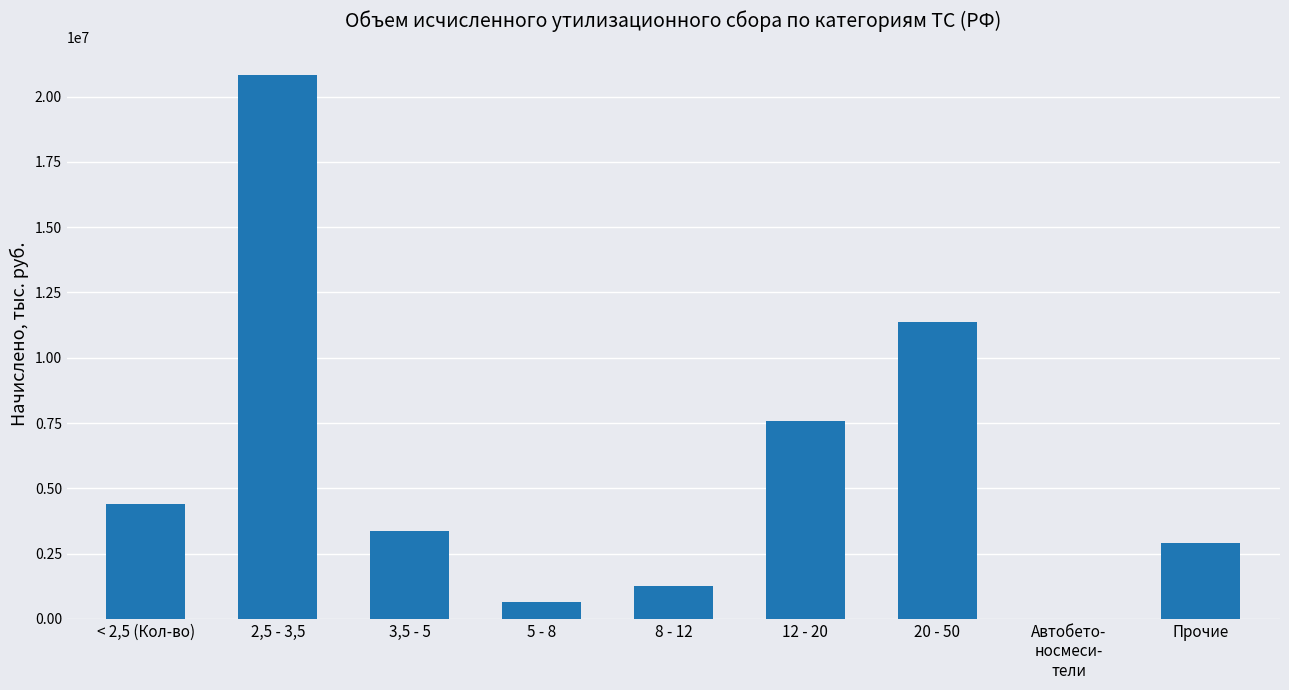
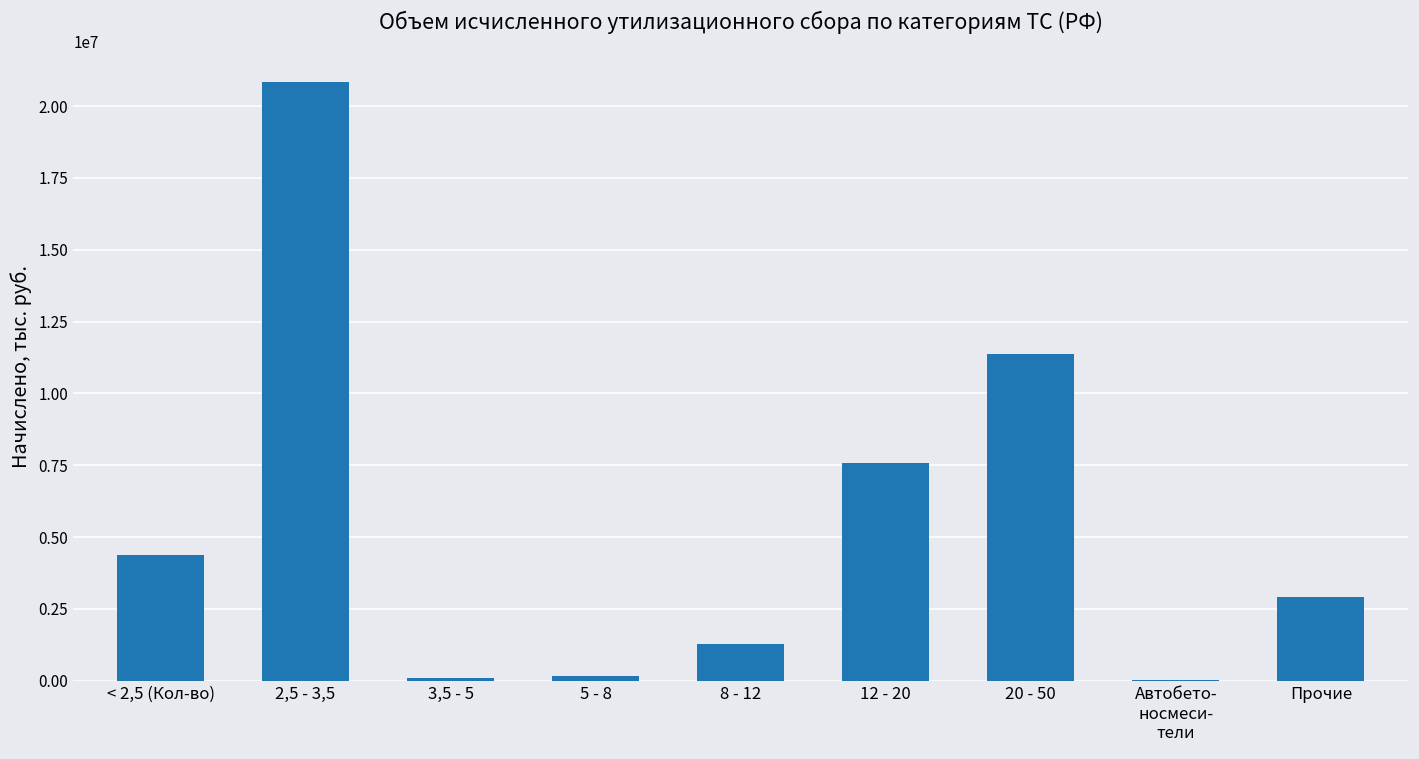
3,5 - 5: 3400000 -> 100000
5 - 8: 600000 -> 200000
